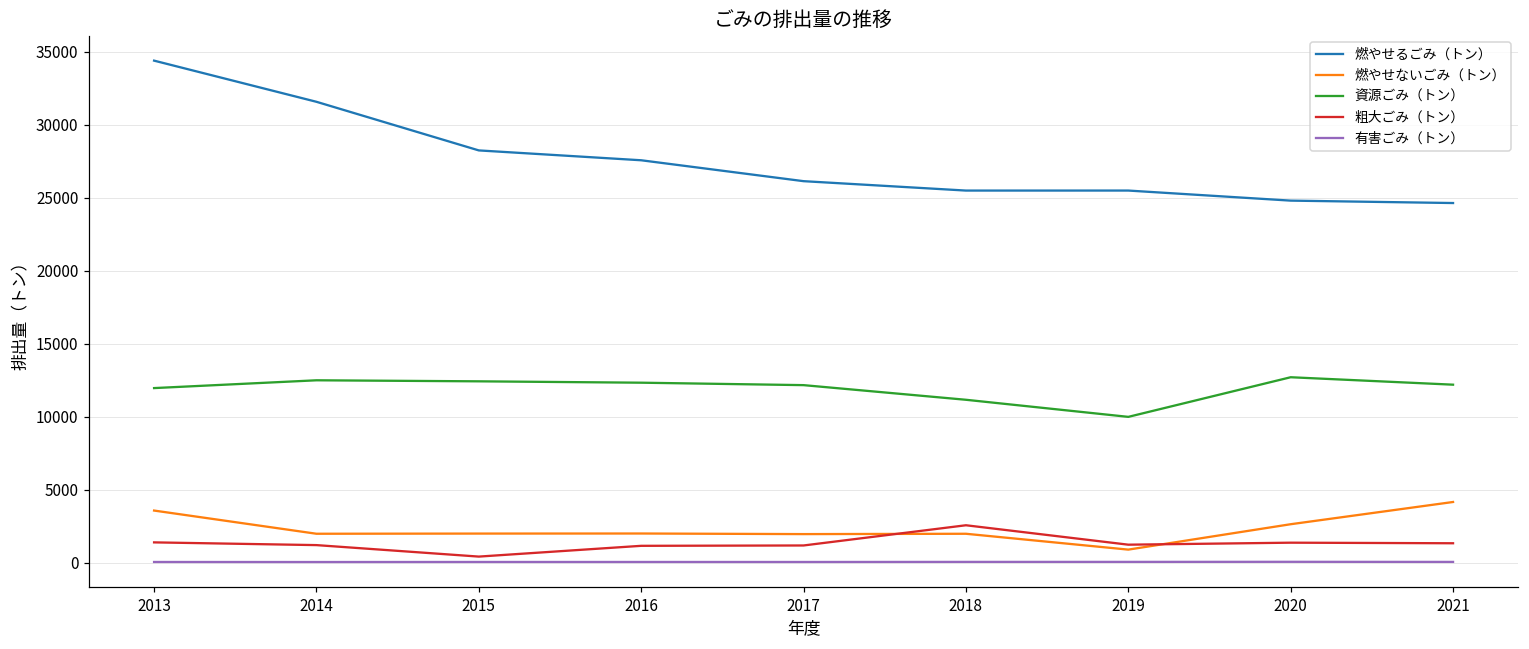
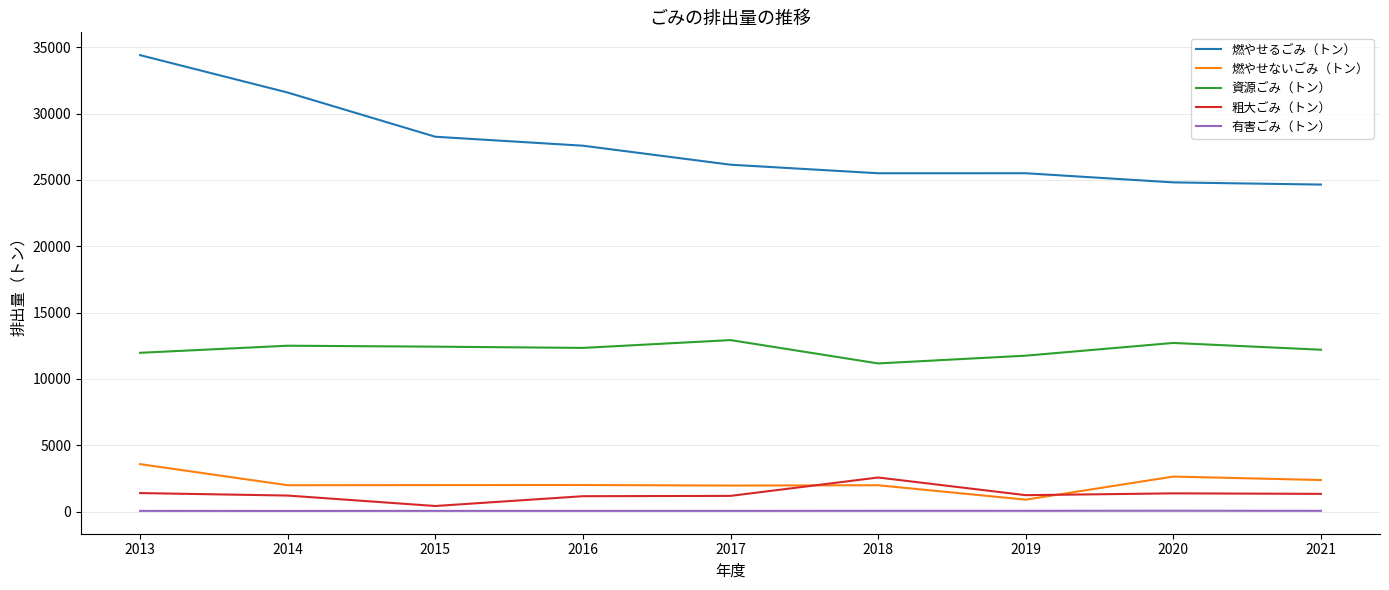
資源ごみ（トン）, 2017: 12200 -> 12900
資源ごみ（トン）, 2019: 10000 -> 11800
燃やせないごみ（トン）, 2021: 4200 -> 2400
